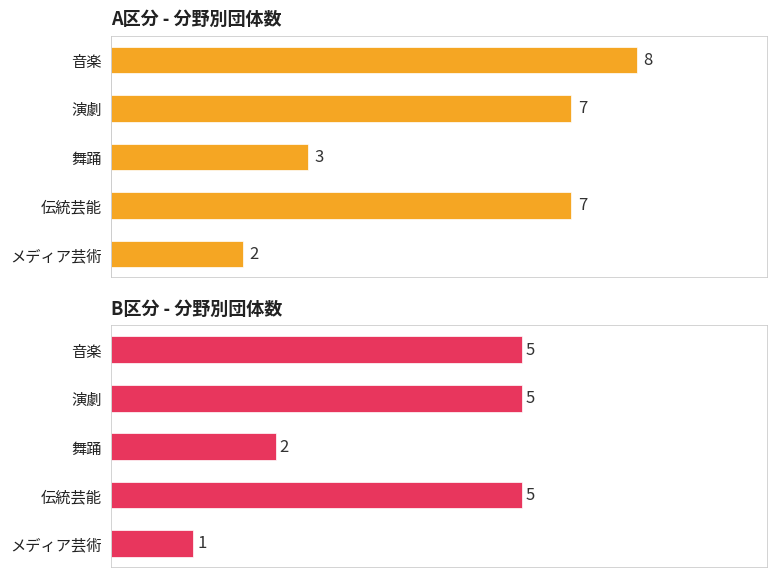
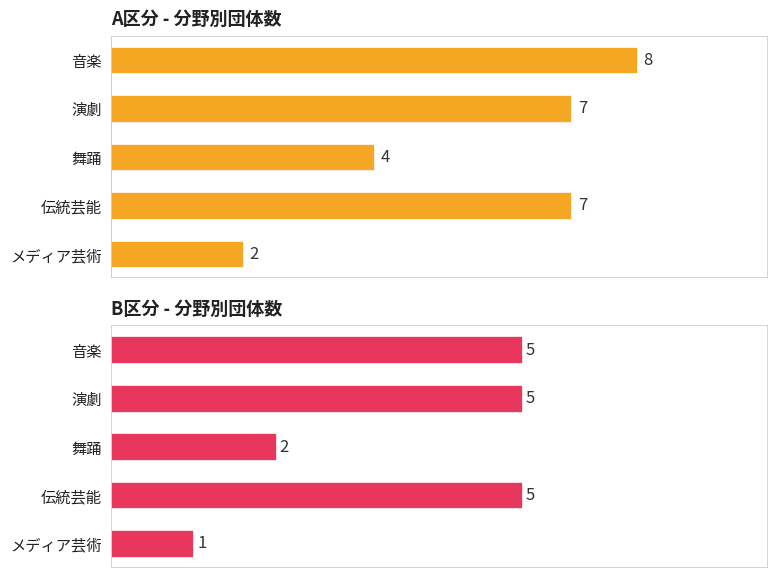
A区分 - 分野別団体数, 舞踊: 3 -> 4
